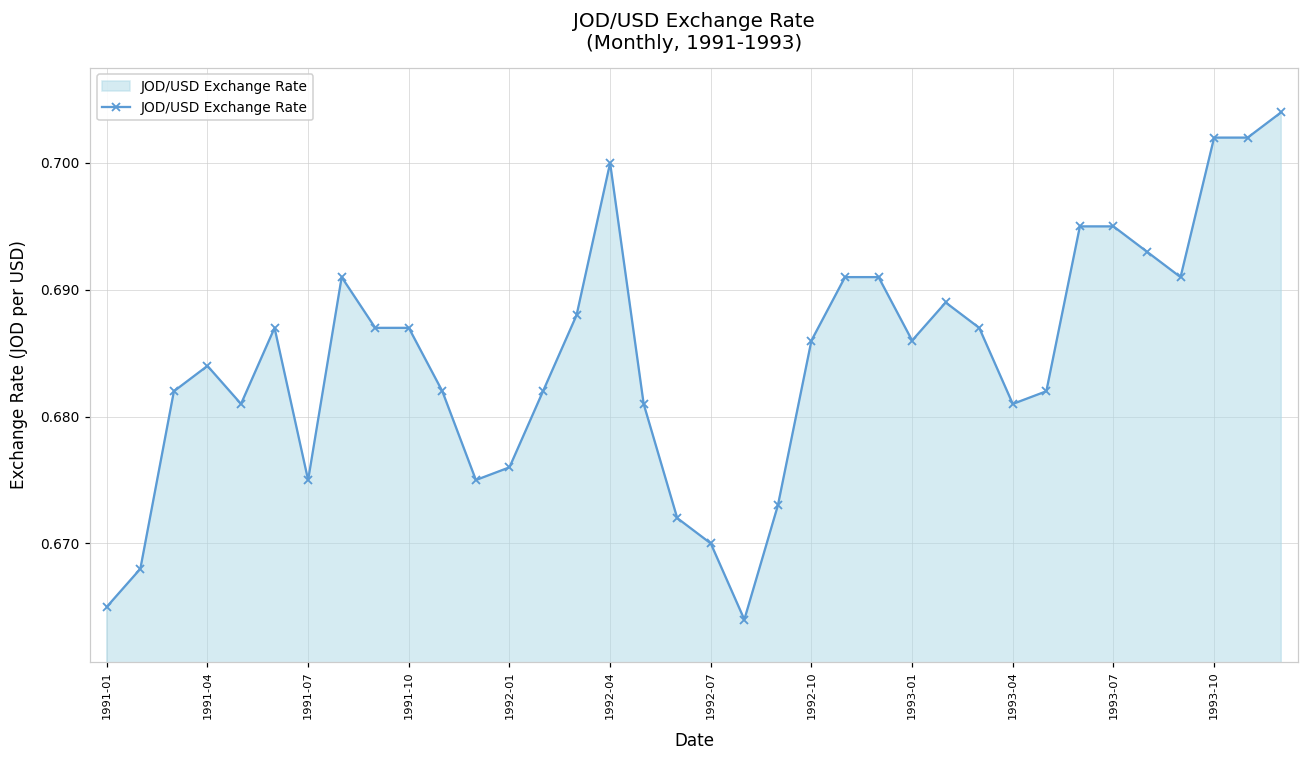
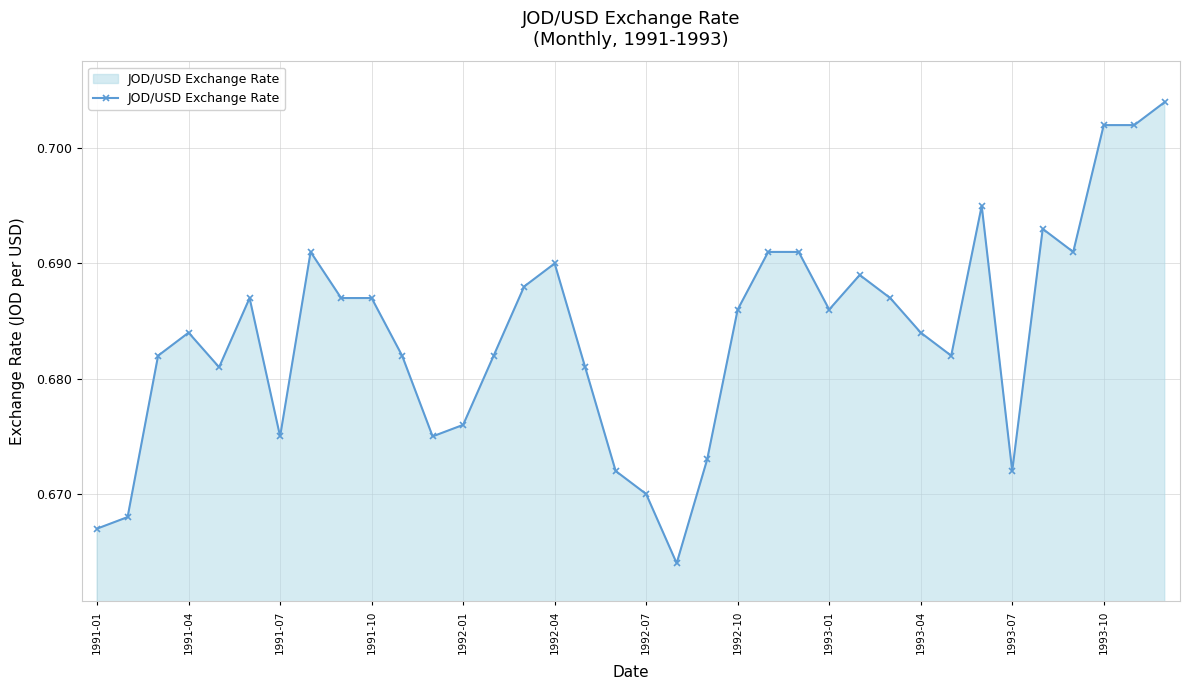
1991-01: 0.665 -> 0.667
1992-04: 0.70 -> 0.69
1993-04: 0.681 -> 0.684
1993-07: 0.695 -> 0.672
